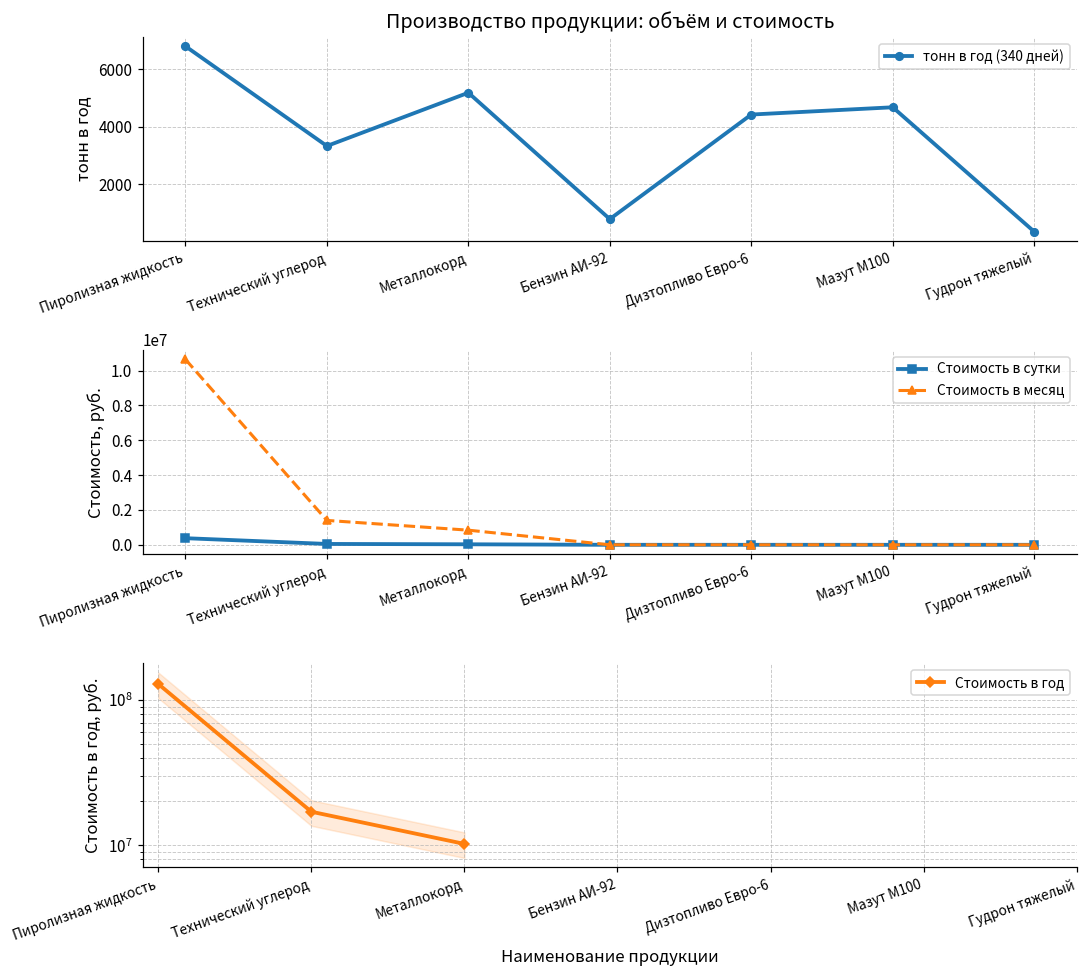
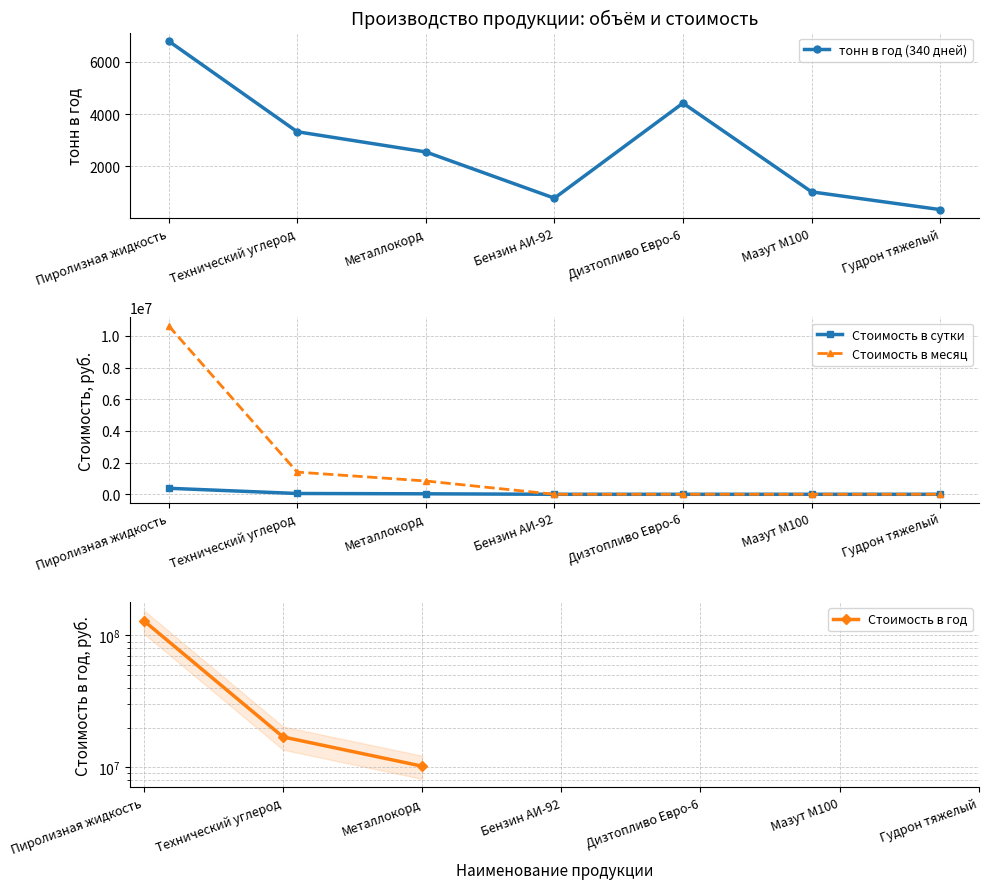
Производство продукции: объём и стоимость, Металлокорд: 5200 -> 2600
Производство продукции: объём и стоимость, Мазут М100: 4700 -> 1000
